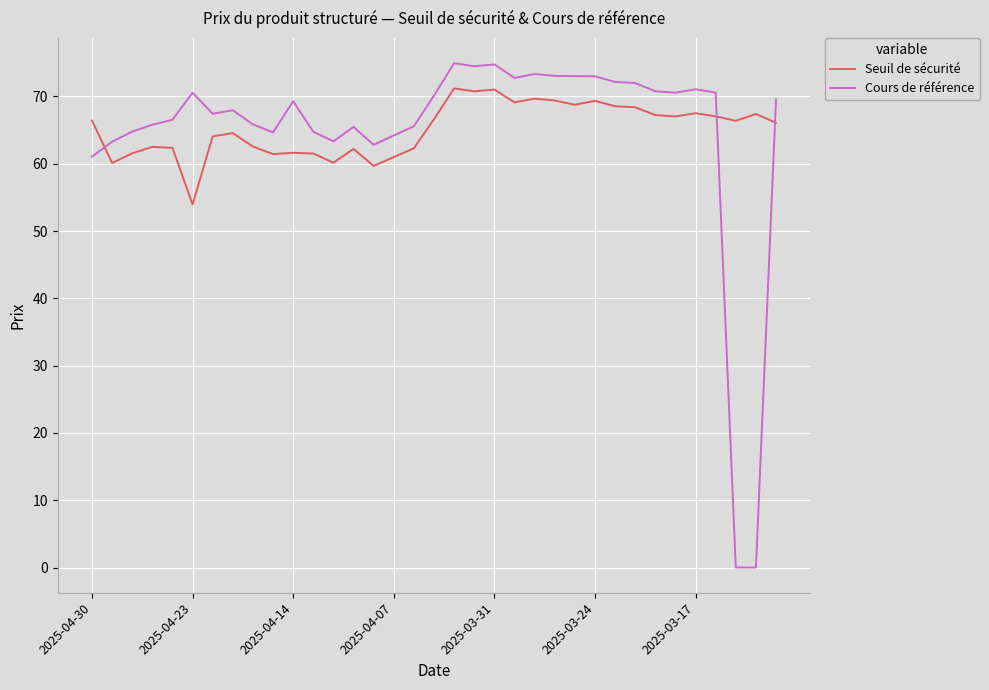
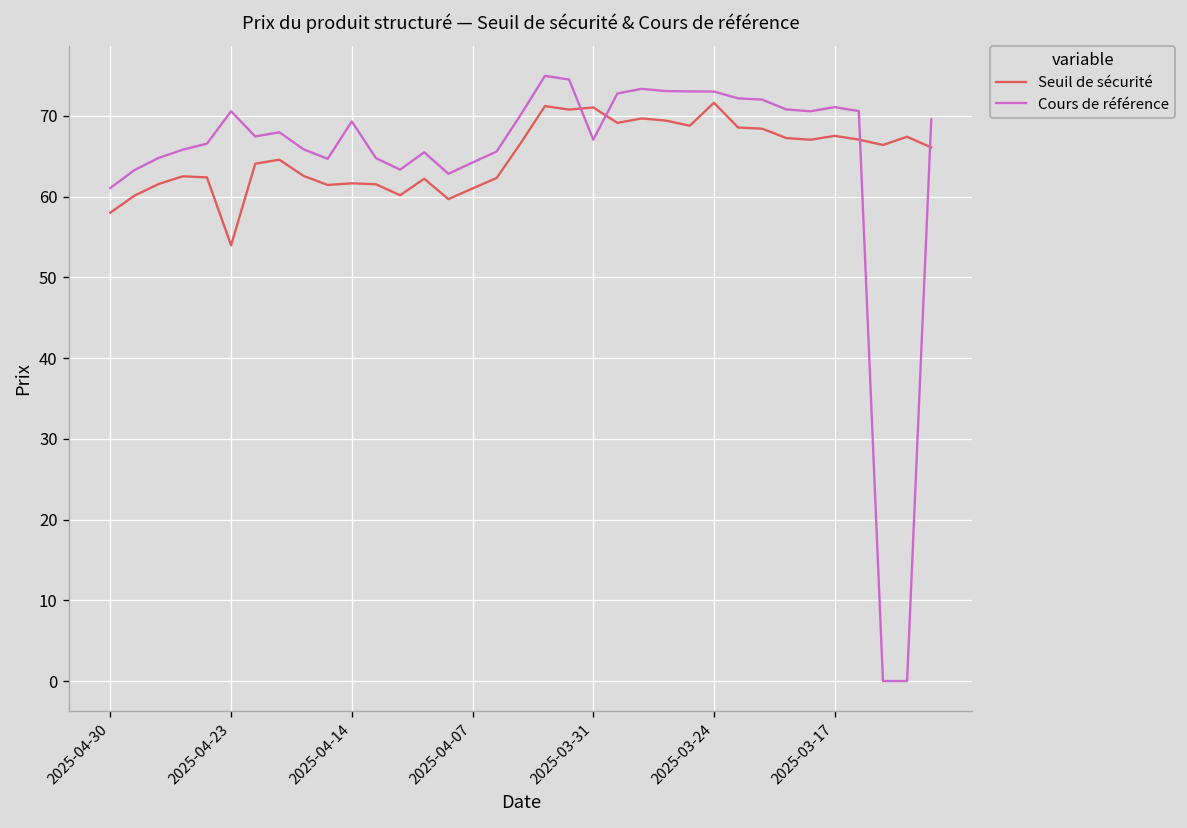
Seuil de sécurité, 2025-04-30: 66 -> 58
Cours de référence, 2025-03-31: 75 -> 67
Seuil de sécurité, 2025-03-24: 69 -> 72
